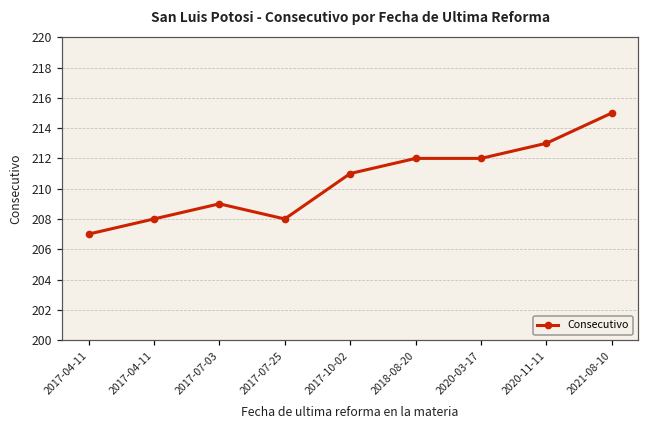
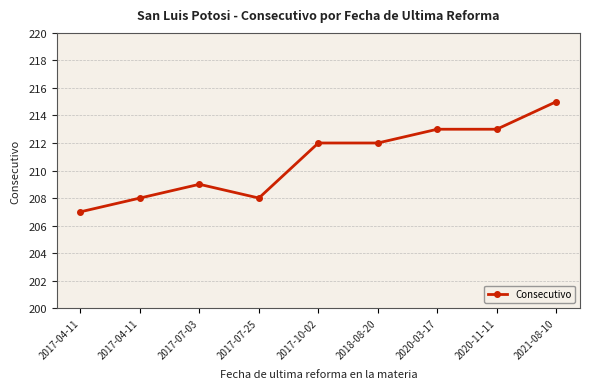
2017-10-02: 211 -> 212
2020-03-17: 212 -> 213
